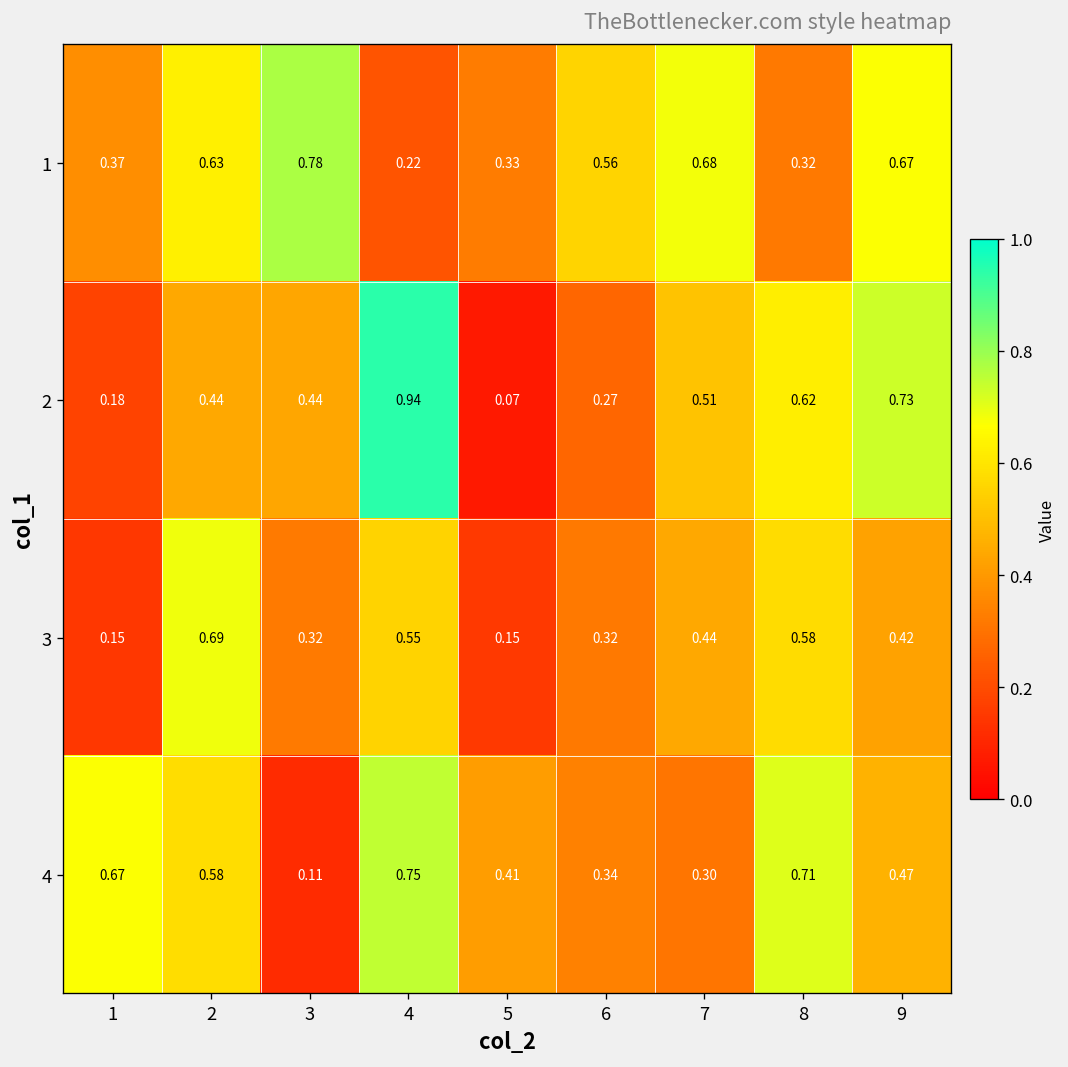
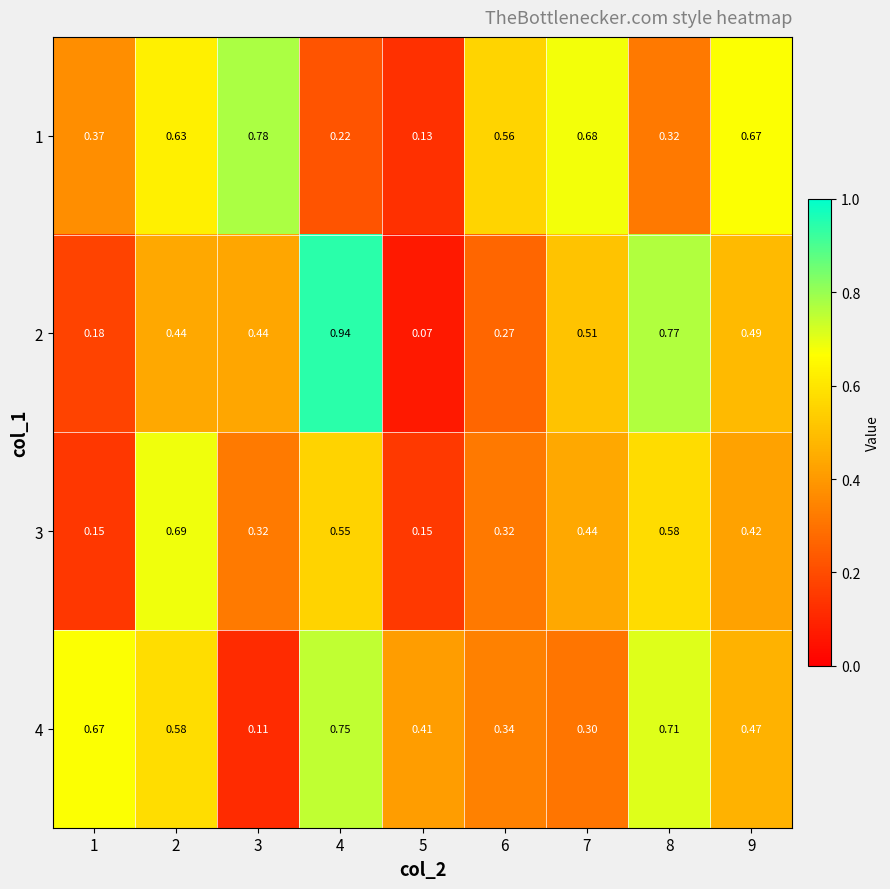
1, 5: 0.33 -> 0.13
2, 8: 0.62 -> 0.77
2, 9: 0.73 -> 0.49
